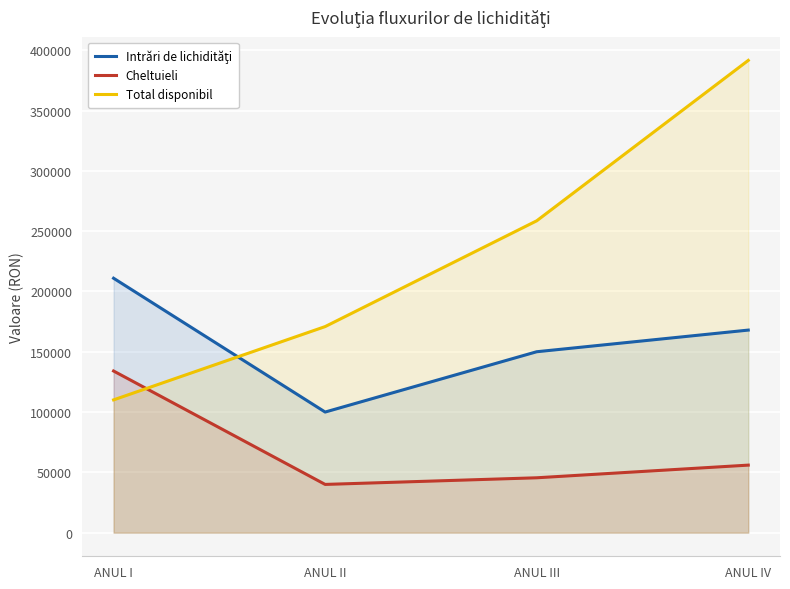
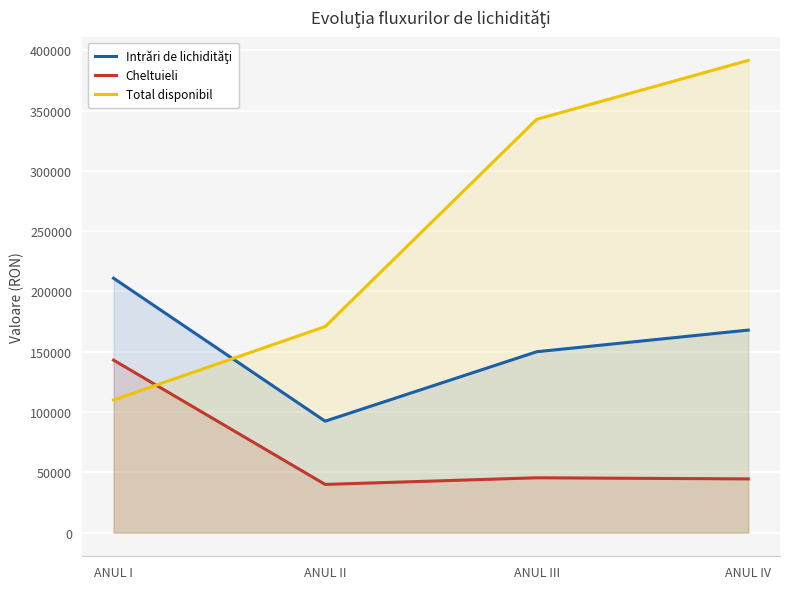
Cheltuieli, ANUL I: 134000 -> 143000
Intrări de lichidităţi, ANUL II: 100000 -> 92000
Total disponibil, ANUL III: 259000 -> 343000
Cheltuieli, ANUL IV: 56000 -> 45000
